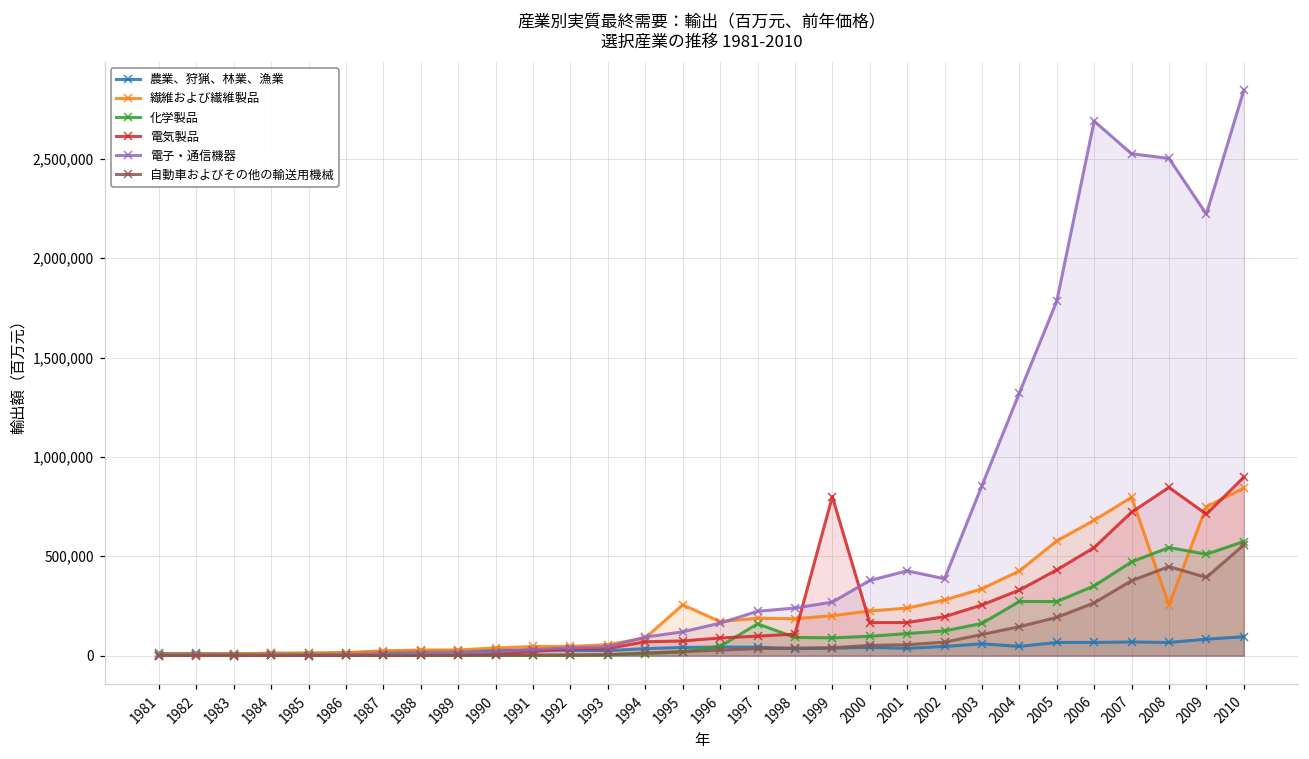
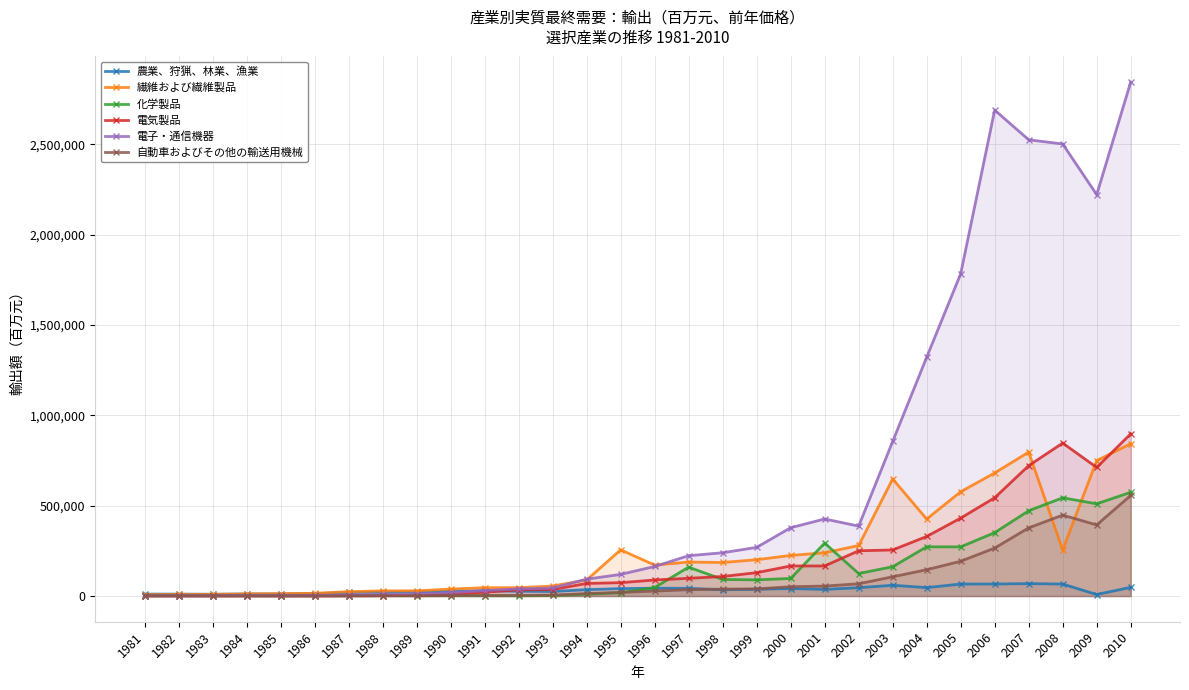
電気製品, 1999: 800,000 -> 130,000
化学製品, 2001: 110,000 -> 290,000
電気製品, 2002: 200,000 -> 250,000
繊維および繊維製品, 2003: 340,000 -> 650,000
農業、狩猟、林業、漁業, 2009: 80,000 -> 10,000
農業、狩猟、林業、漁業, 2010: 100,000 -> 50,000
